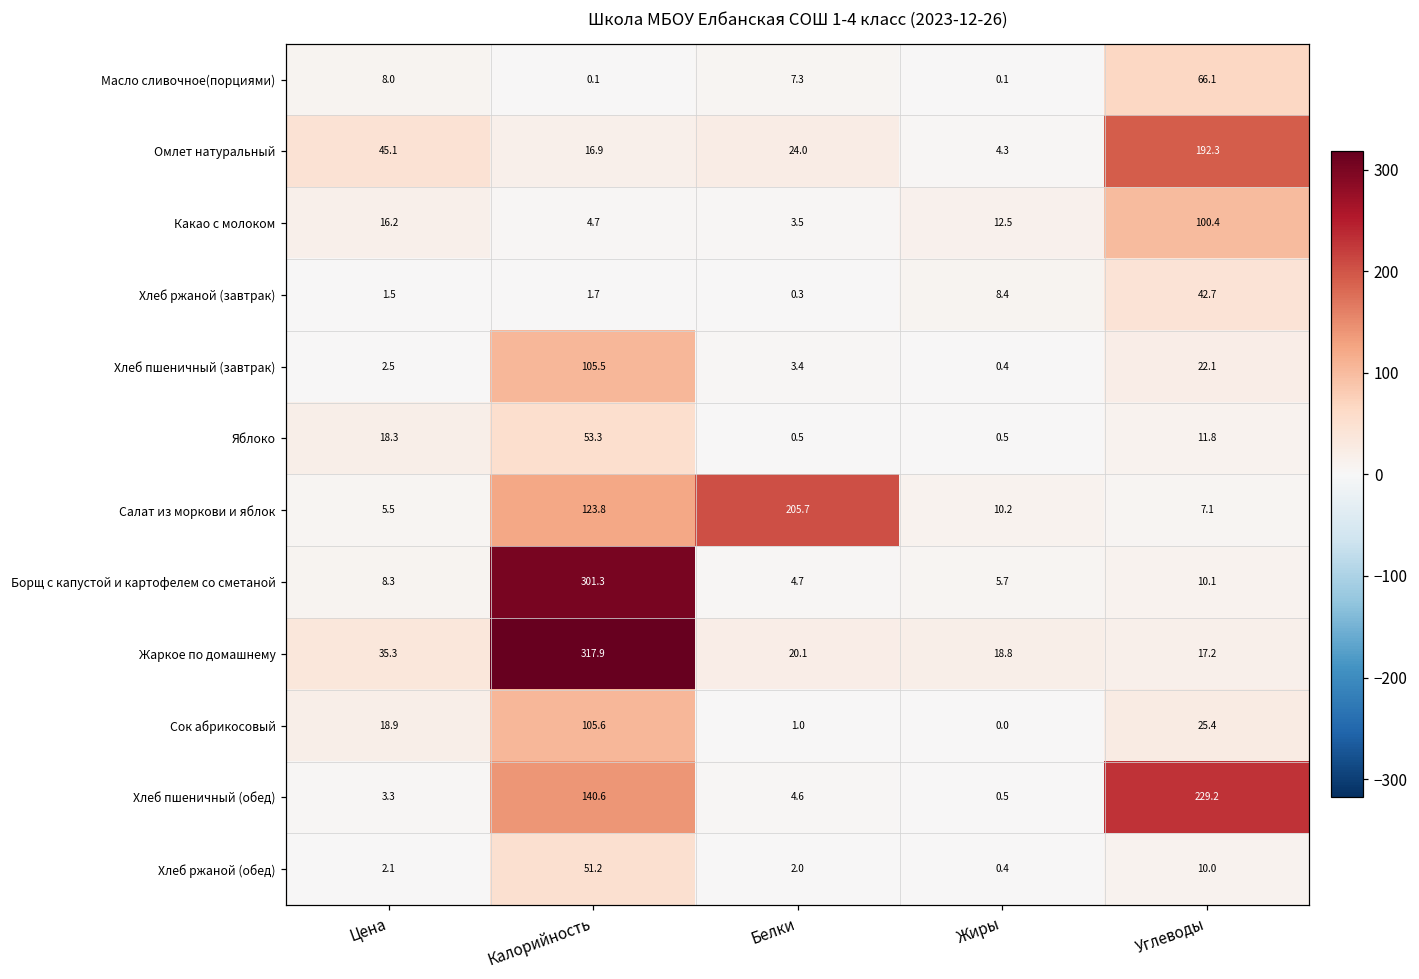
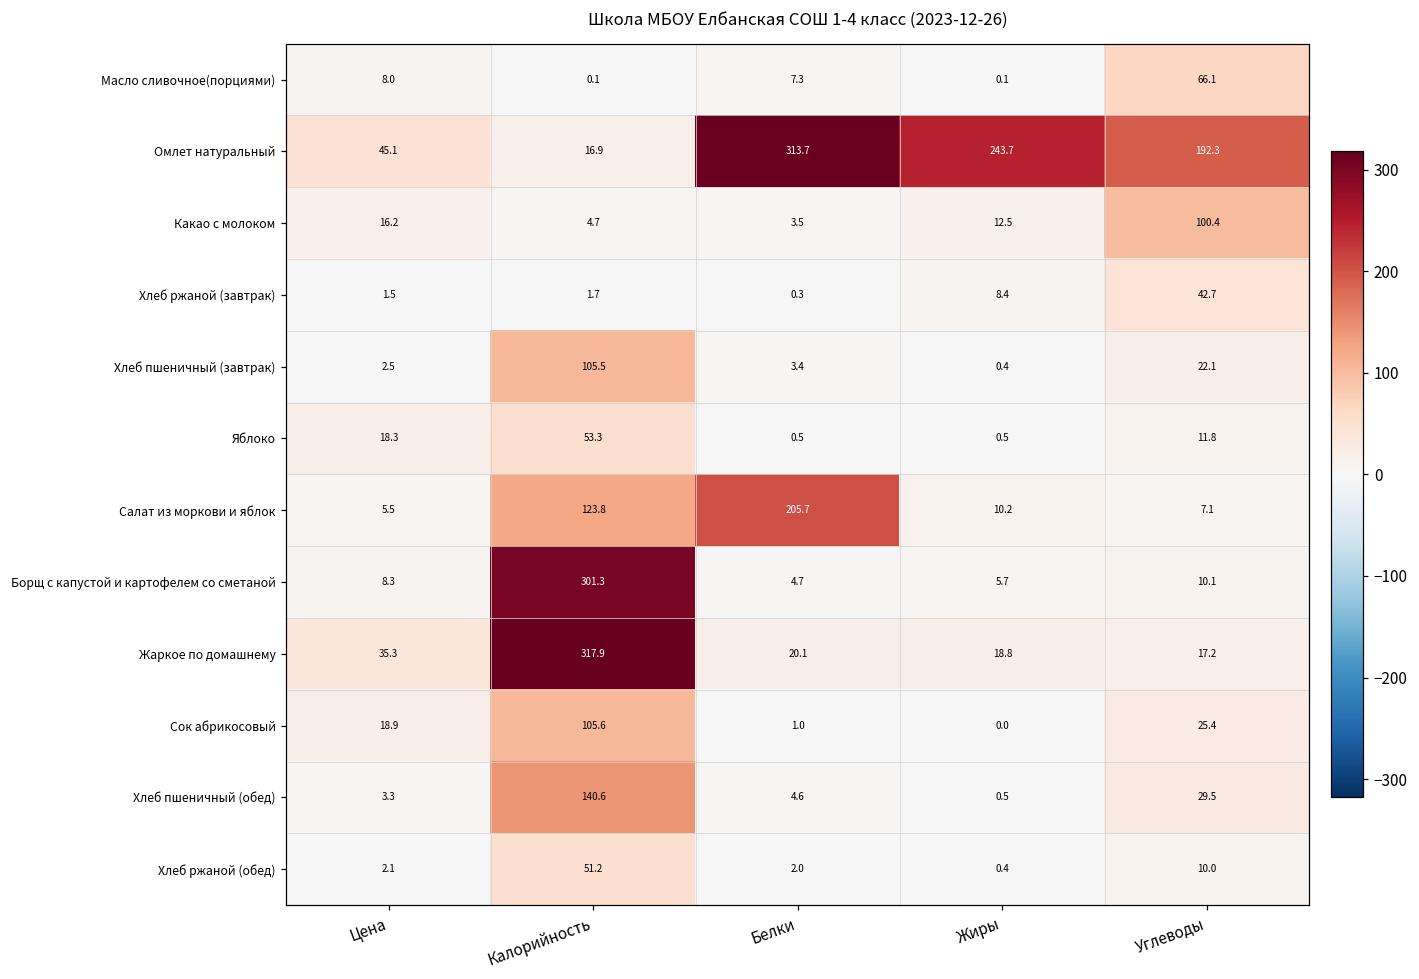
Омлет натуральный, Белки: 24.0 -> 313.7
Омлет натуральный, Жиры: 4.3 -> 243.7
Хлеб пшеничный (обед), Углеводы: 229.2 -> 29.5
